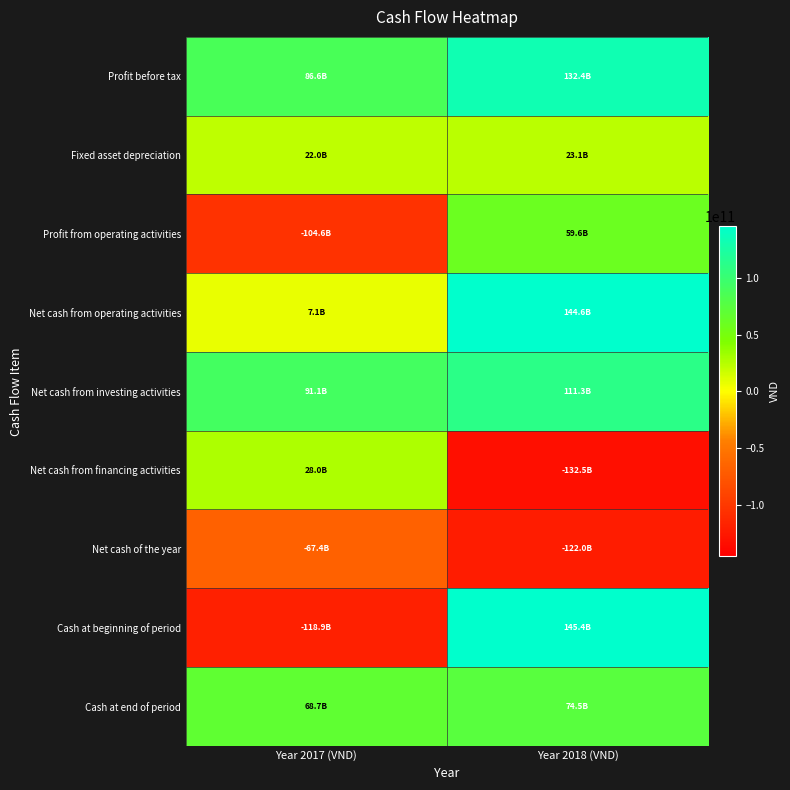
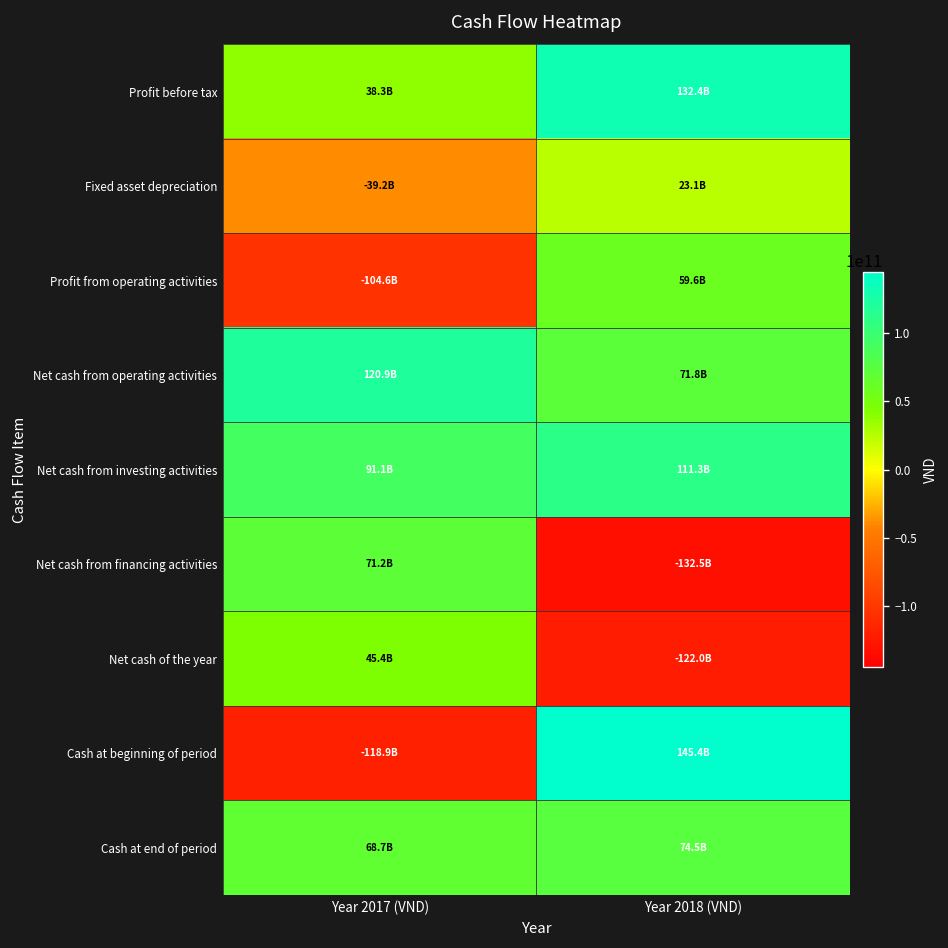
Profit before tax, Year 2017 (VND): 86.6B -> 38.3B
Fixed asset depreciation, Year 2017 (VND): 22.0B -> -39.2B
Net cash from operating activities, Year 2017 (VND): 7.1B -> 120.9B
Net cash from operating activities, Year 2018 (VND): 144.6B -> 71.8B
Net cash from financing activities, Year 2017 (VND): 28.0B -> 71.2B
Net cash of the year, Year 2017 (VND): -67.4B -> 45.4B
